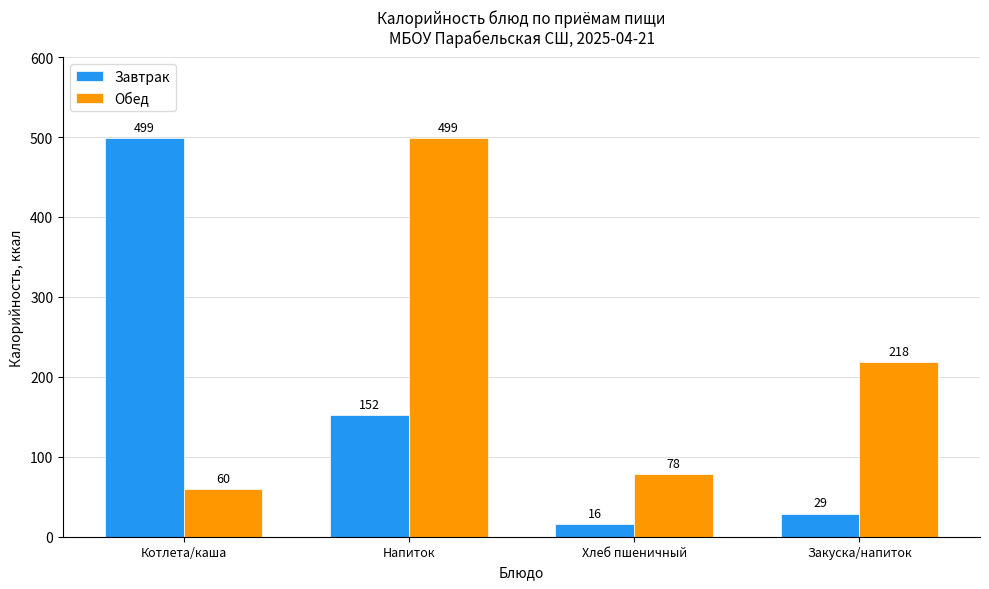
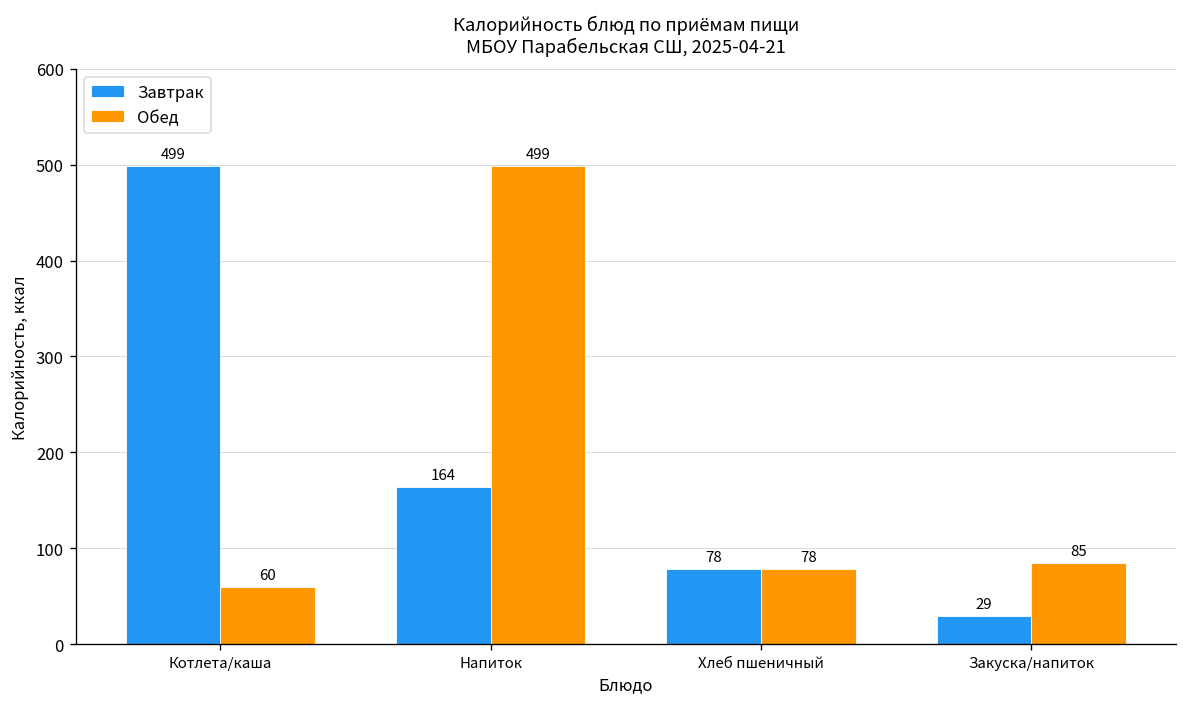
Завтрак, Напиток: 152 -> 164
Завтрак, Хлеб пшеничный: 16 -> 78
Обед, Закуска/напиток: 218 -> 85
